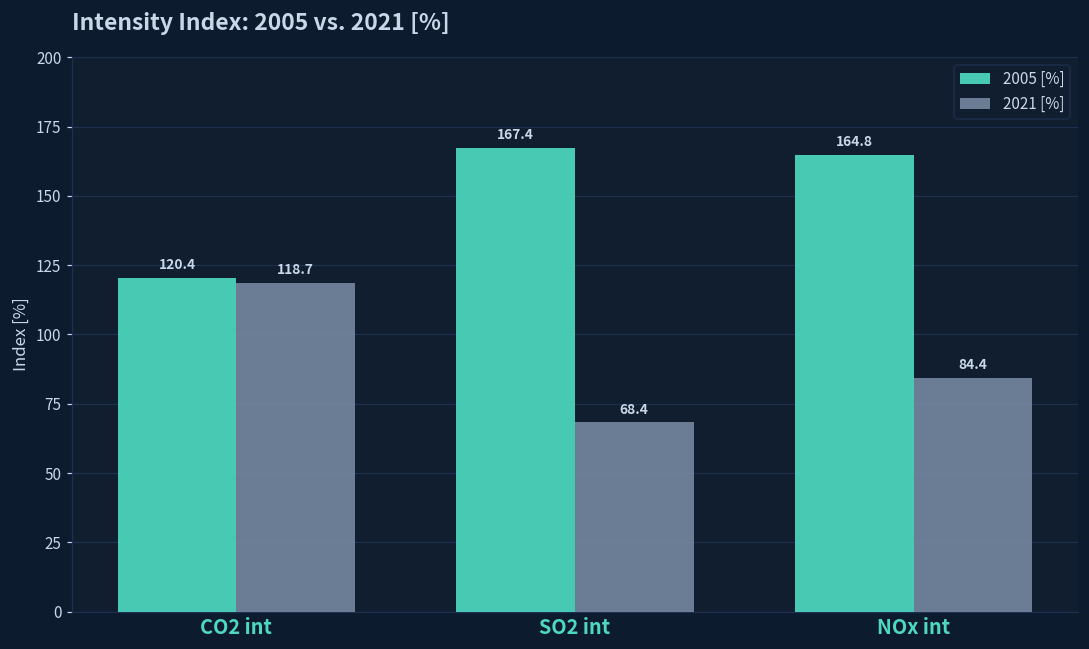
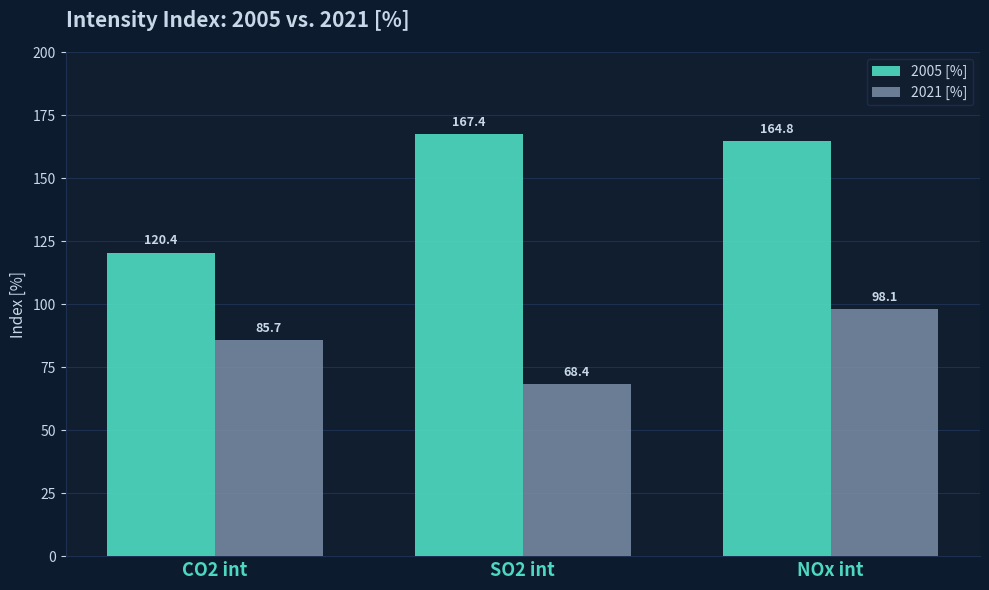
2021 [%], CO2 int: 118.7 -> 85.7
2021 [%], NOx int: 84.4 -> 98.1
